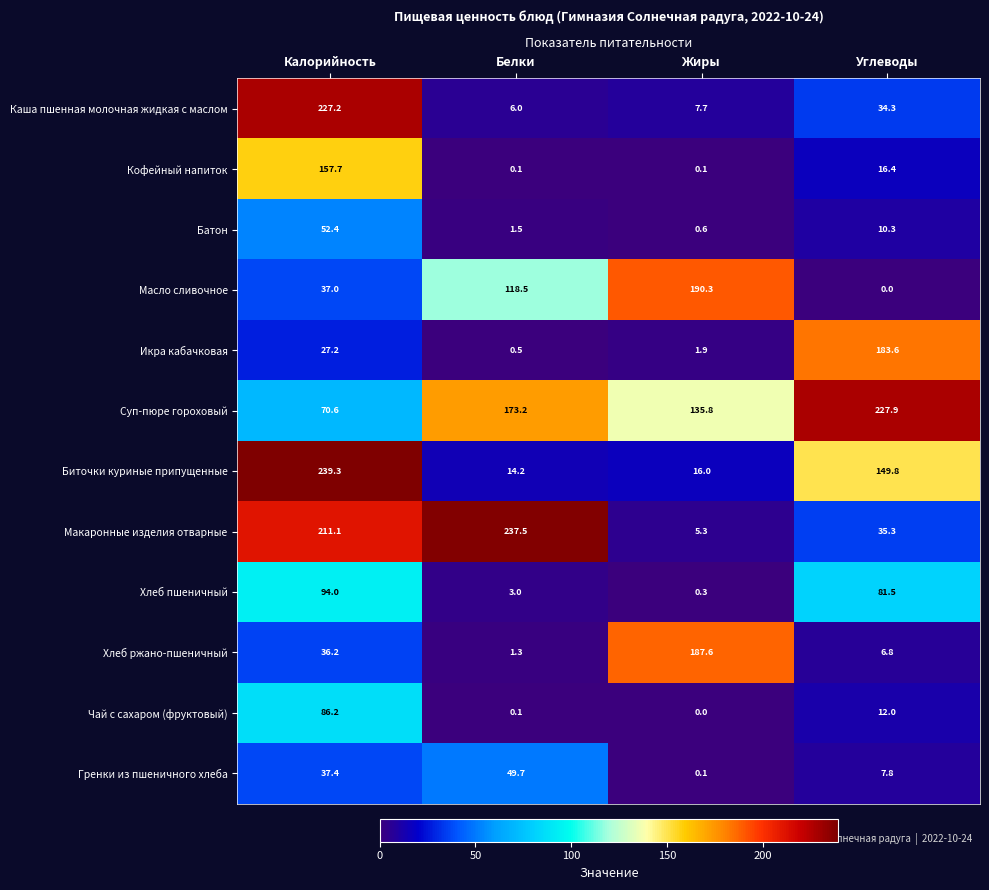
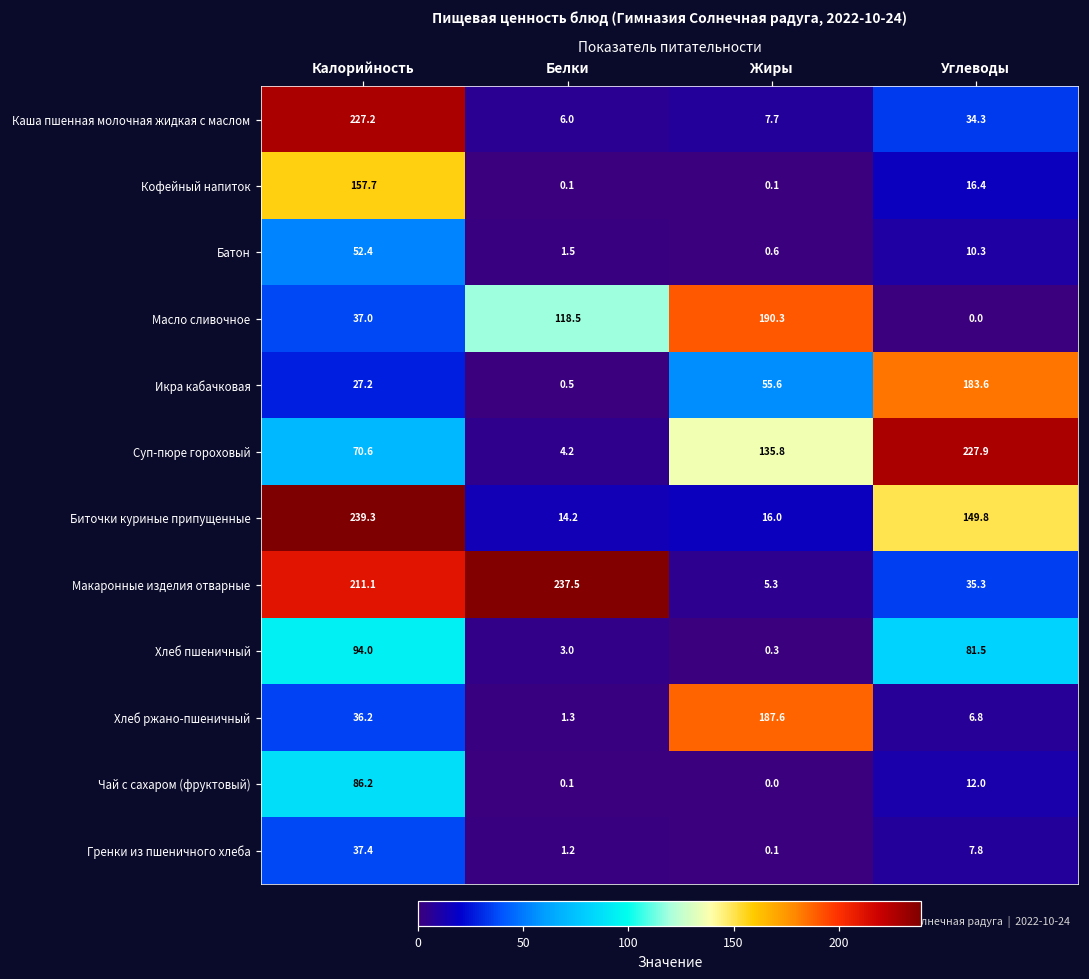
Икра кабачковая, Жиры: 1.9 -> 55.6
Суп-пюре гороховый, Белки: 173.2 -> 4.2
Гренки из пшеничного хлеба, Белки: 49.7 -> 1.2
